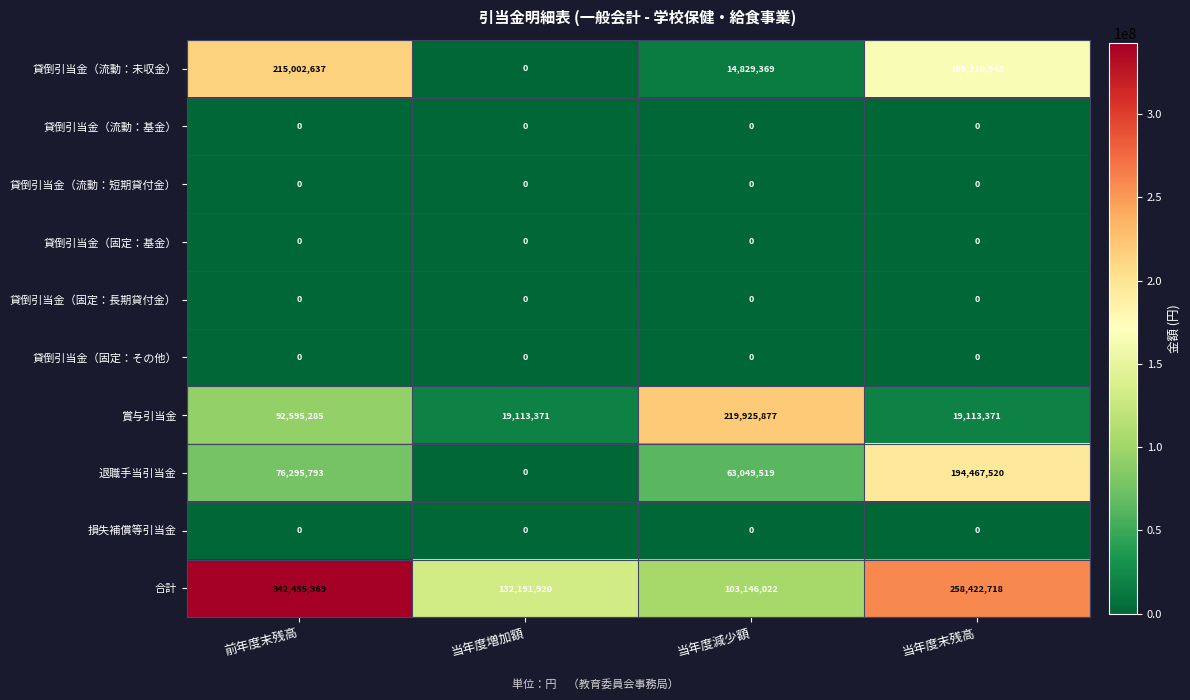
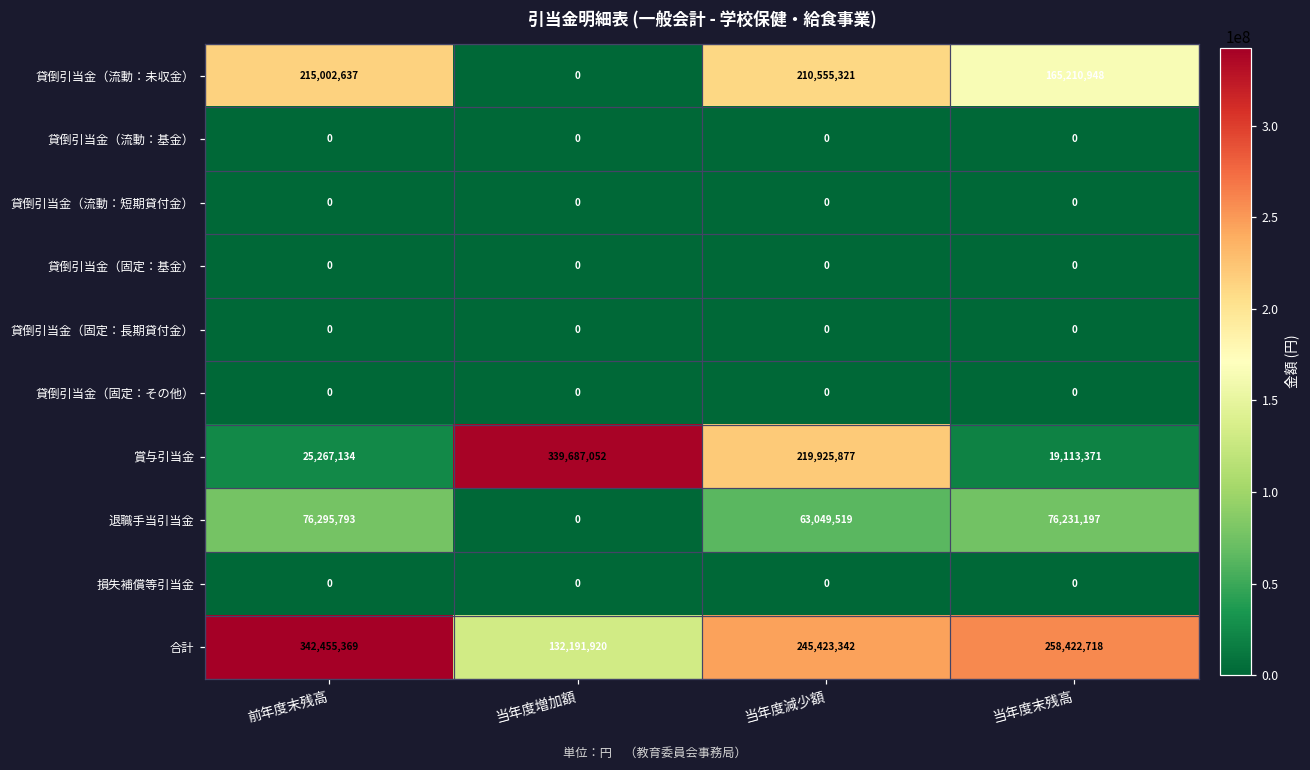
貸倒引当金（流動：未収金）, 当年度減少額: 14,829,369 -> 210,555,321
賞与引当金, 前年度末残高: 92,595,285 -> 25,267,134
賞与引当金, 当年度増加額: 19,113,371 -> 339,687,052
退職手当引当金, 当年度末残高: 194,467,520 -> 76,231,197
合計, 当年度減少額: 103,146,022 -> 245,423,342
